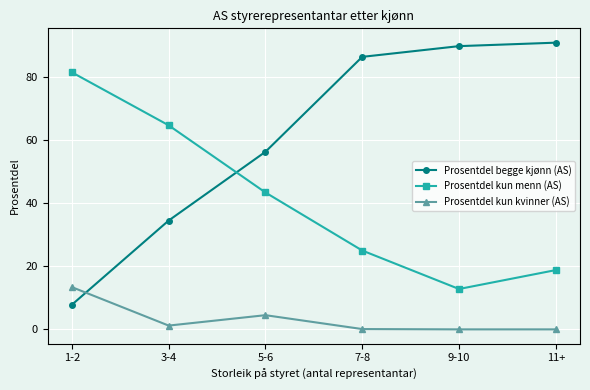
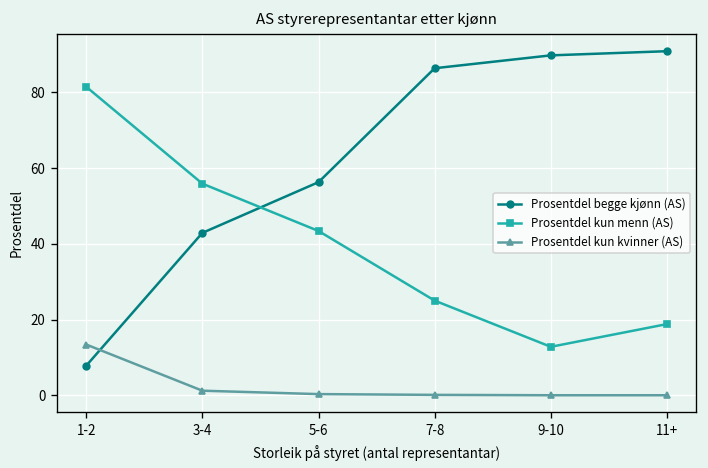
Prosentdel begge kjønn (AS), 3-4: 35 -> 43
Prosentdel kun menn (AS), 3-4: 65 -> 56
Prosentdel kun kvinner (AS), 5-6: 5 -> 0
